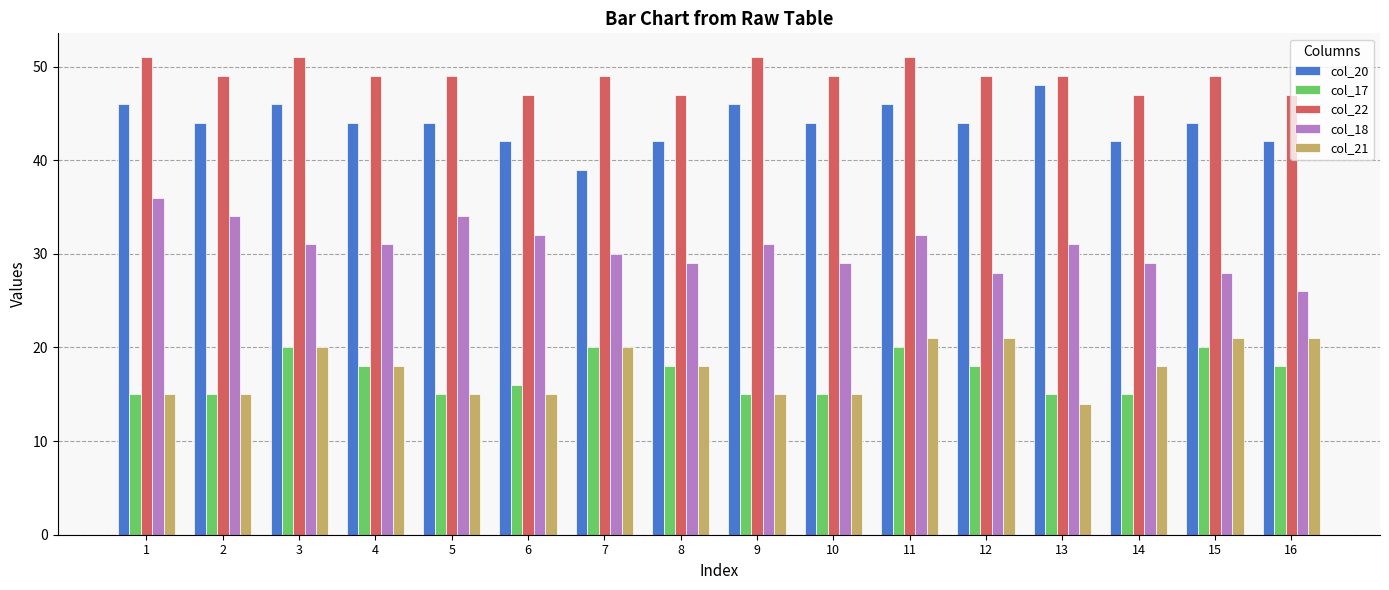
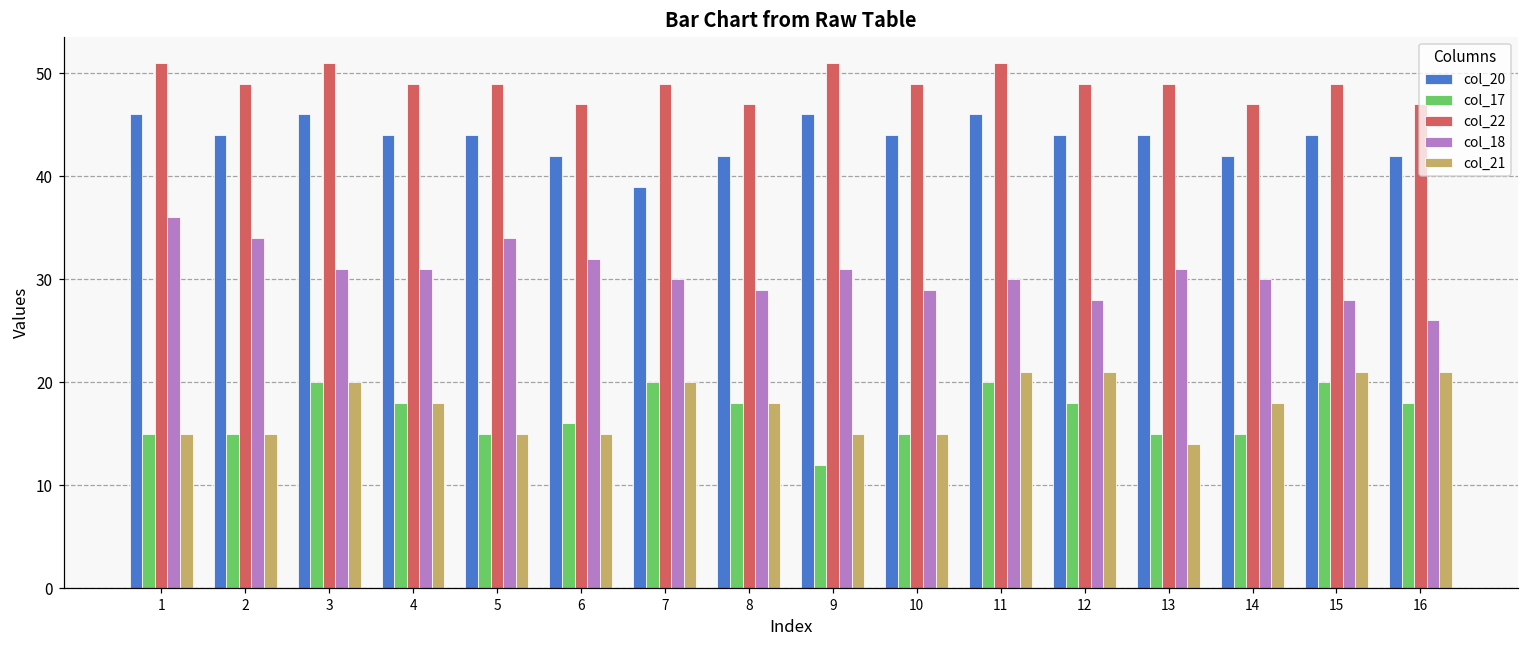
col_17, 9: 15 -> 12
col_18, 11: 32 -> 30
col_20, 13: 48 -> 44
col_18, 14: 29 -> 30
